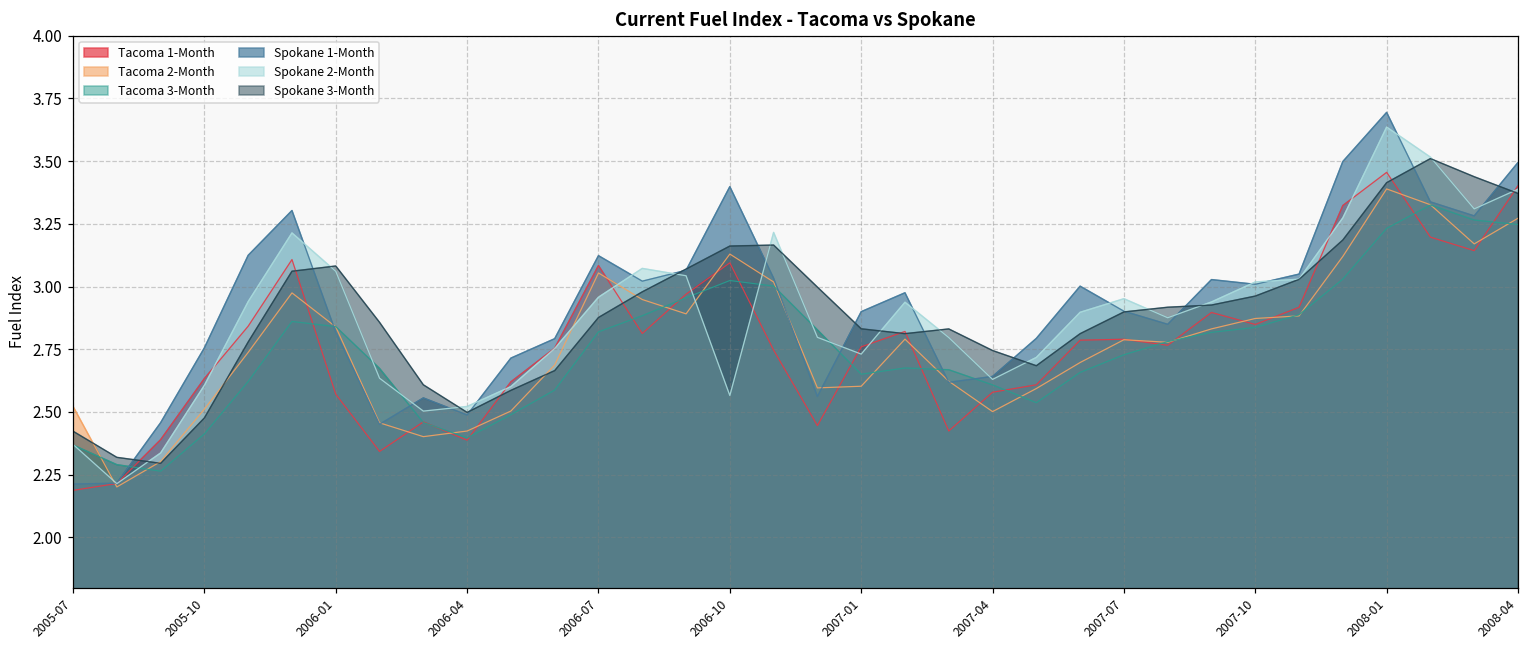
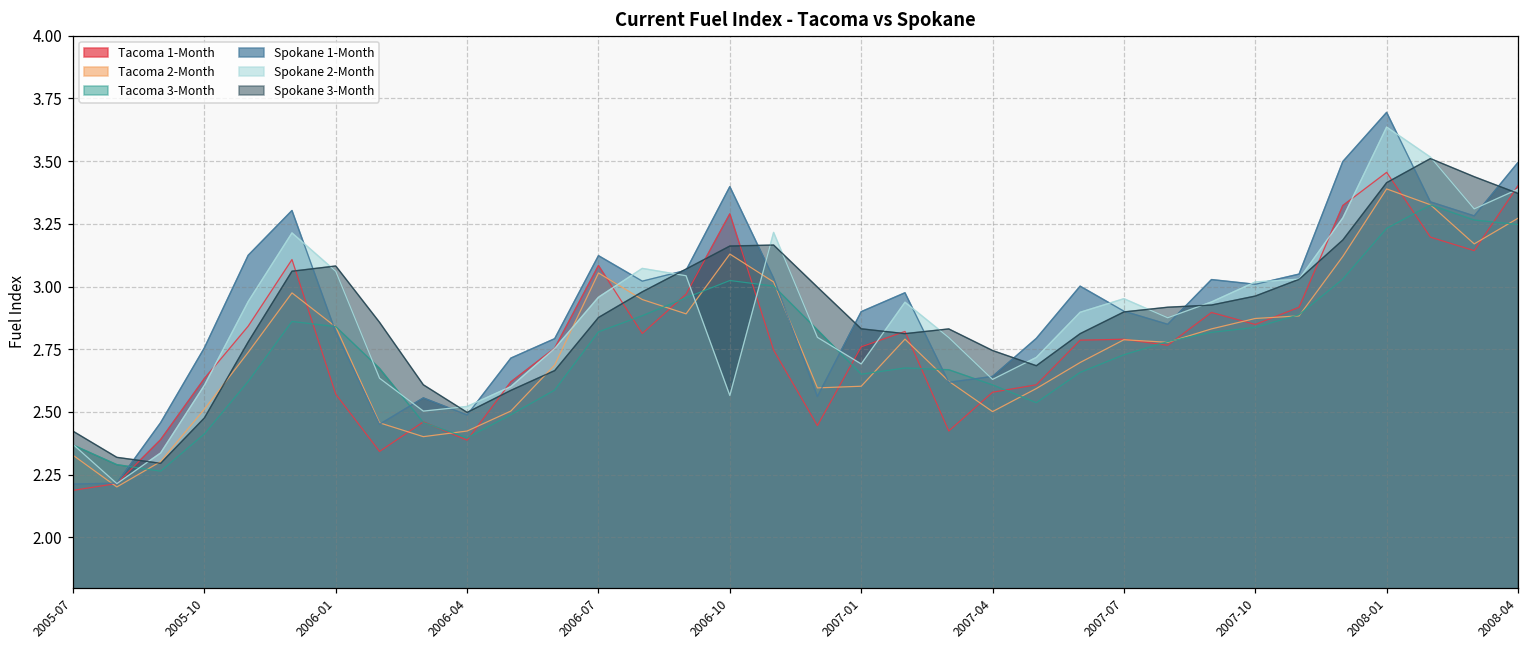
Tacoma 2-Month, 2005-07: 2.52 -> 2.33
Tacoma 1-Month, 2006-10: 3.09 -> 3.29
Spokane 2-Month, 2007-01: 2.73 -> 2.69
